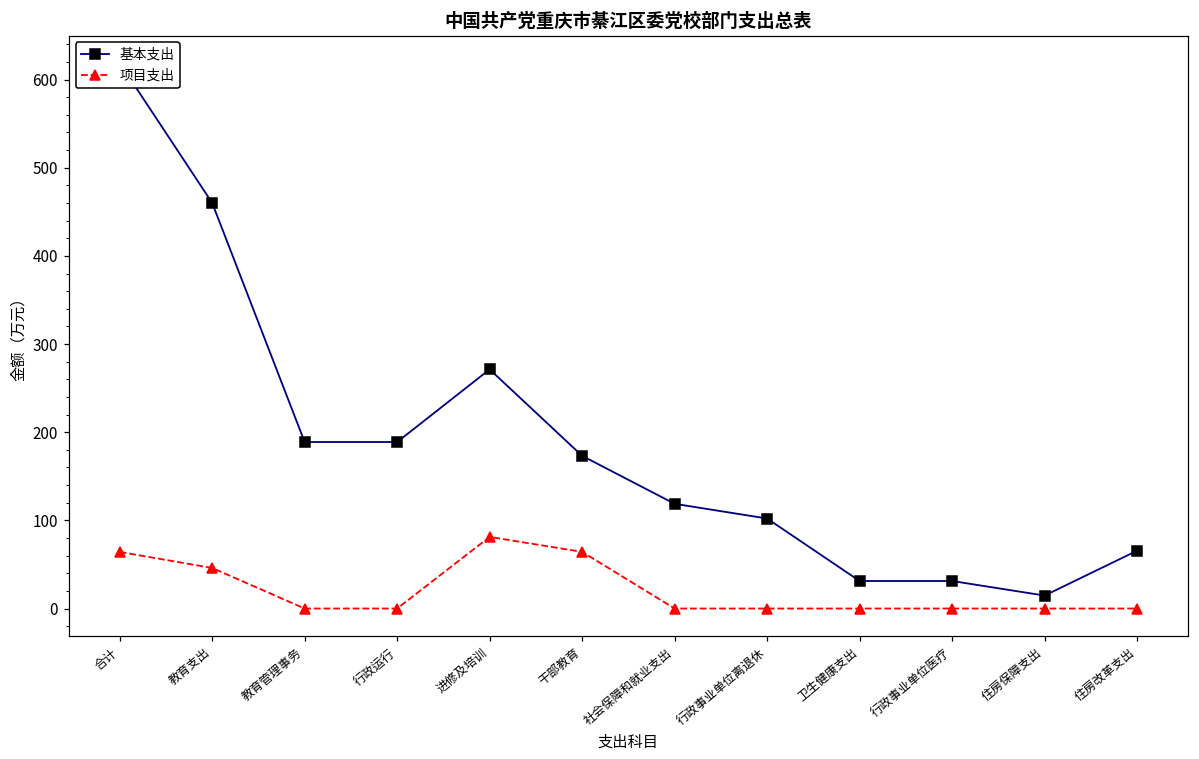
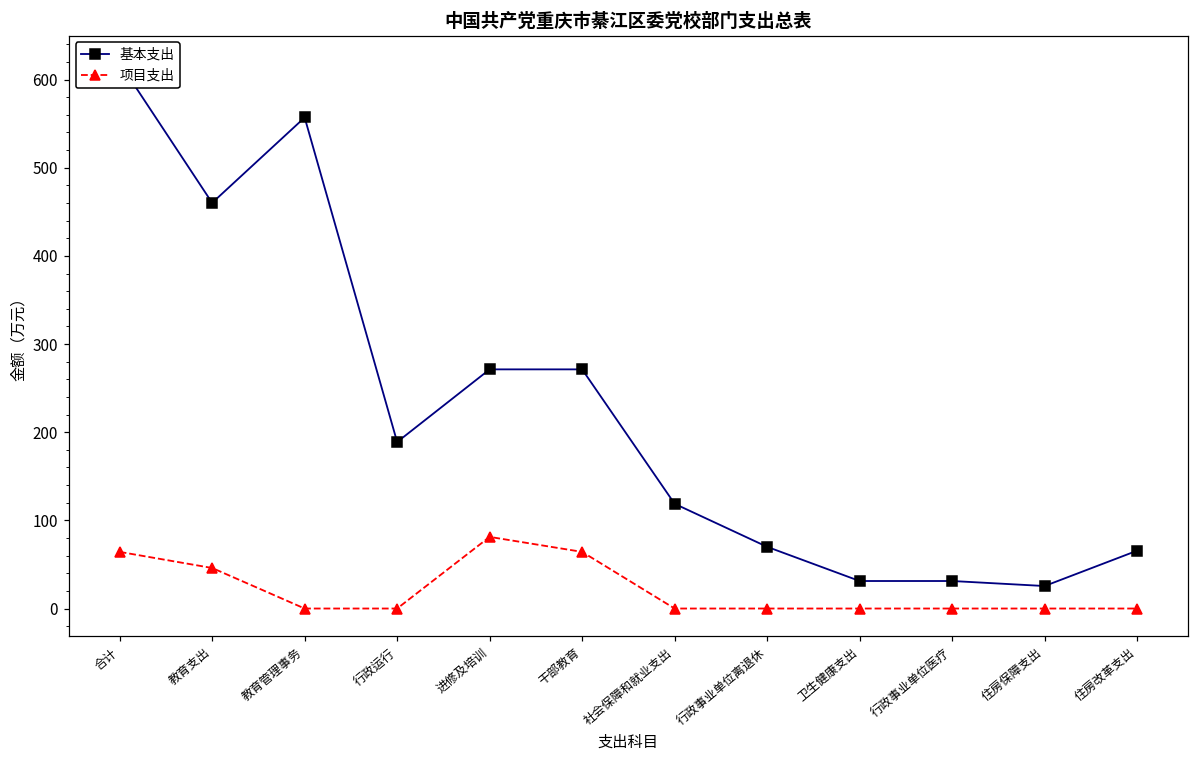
基本支出, 教育管理事务: 190 -> 560
基本支出, 干部教育: 170 -> 270
基本支出, 行政事业单位离退休: 100 -> 70
基本支出, 住房保障支出: 10 -> 30
